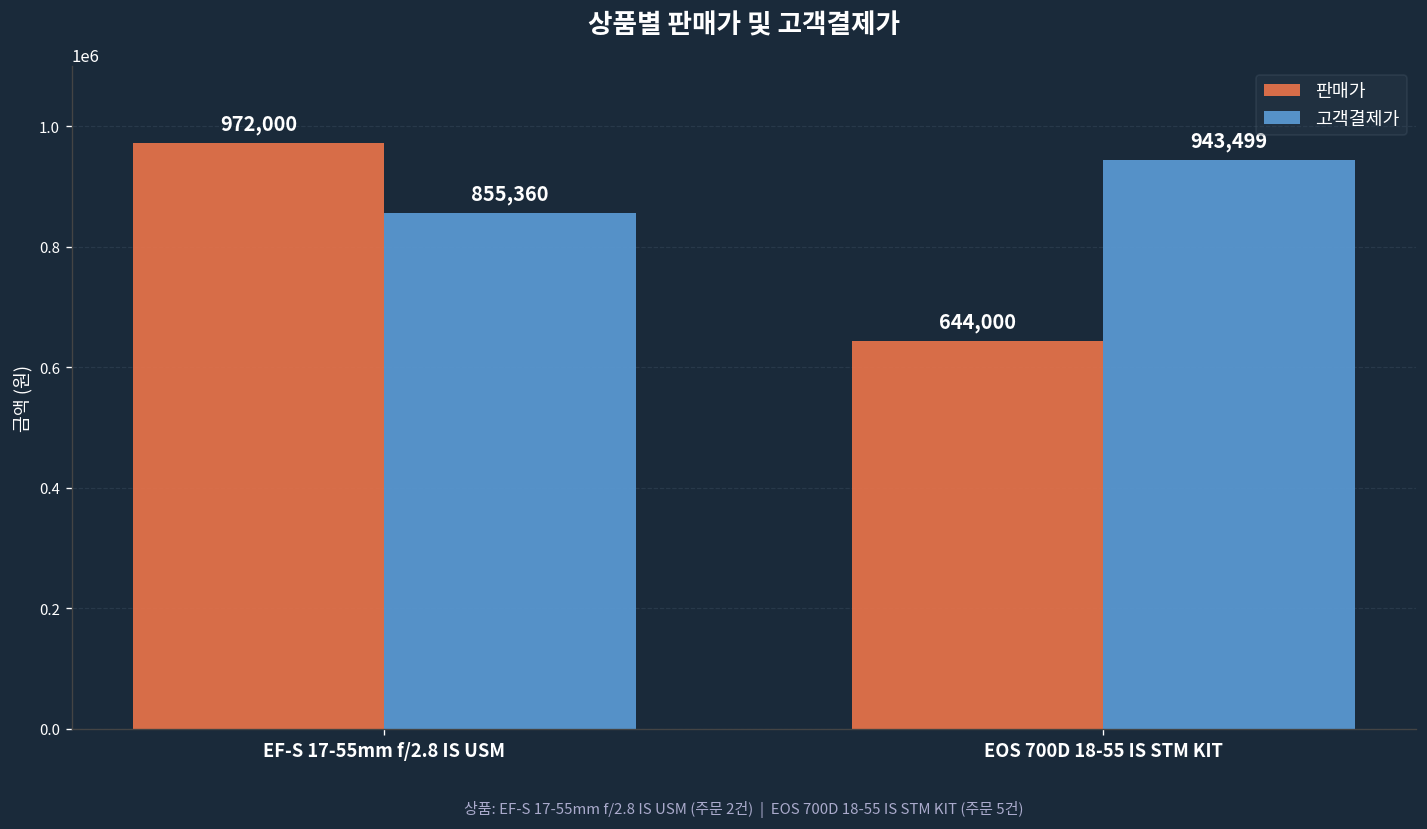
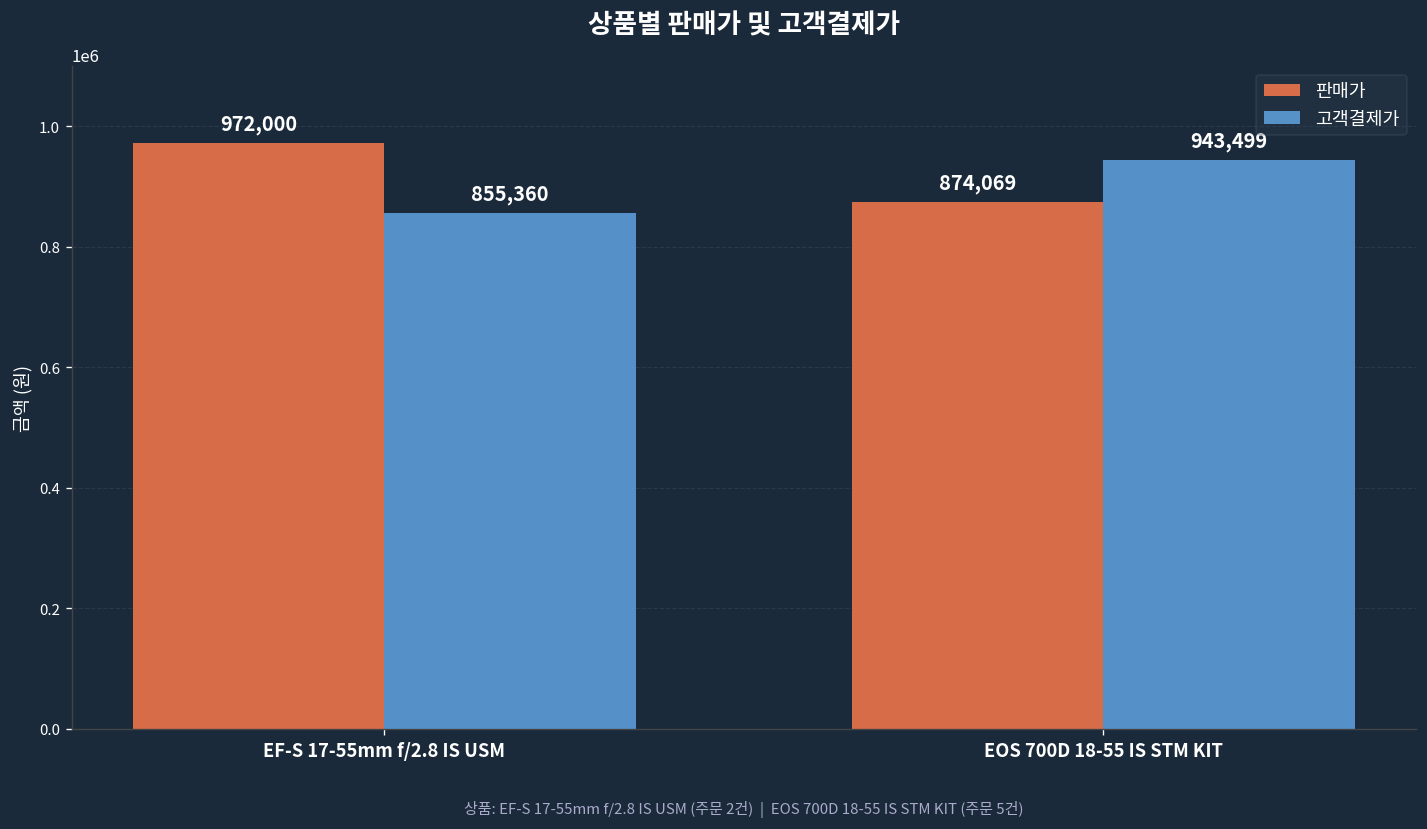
판매가, EOS 700D 18-55 IS STM KIT: 644,000 -> 874,069
